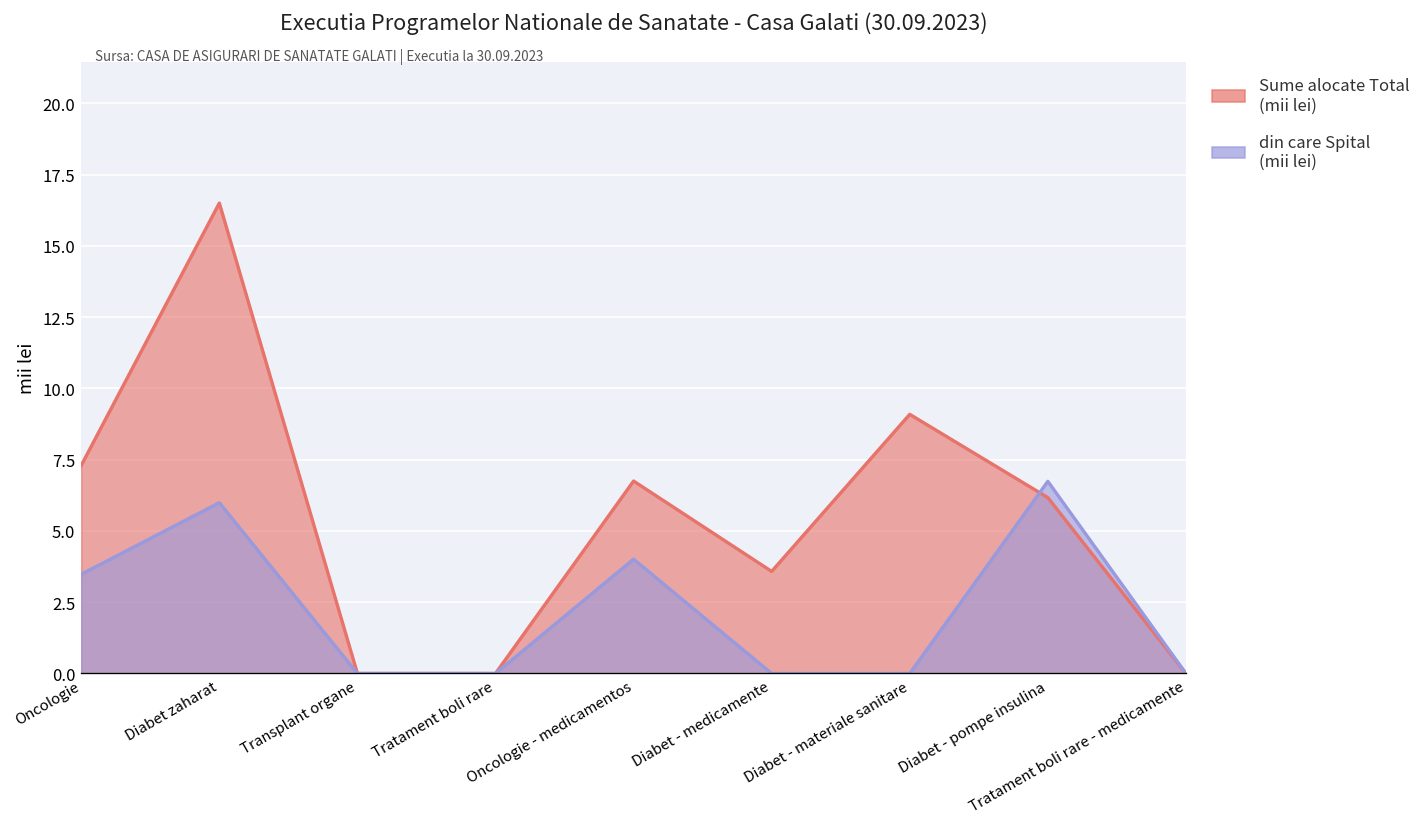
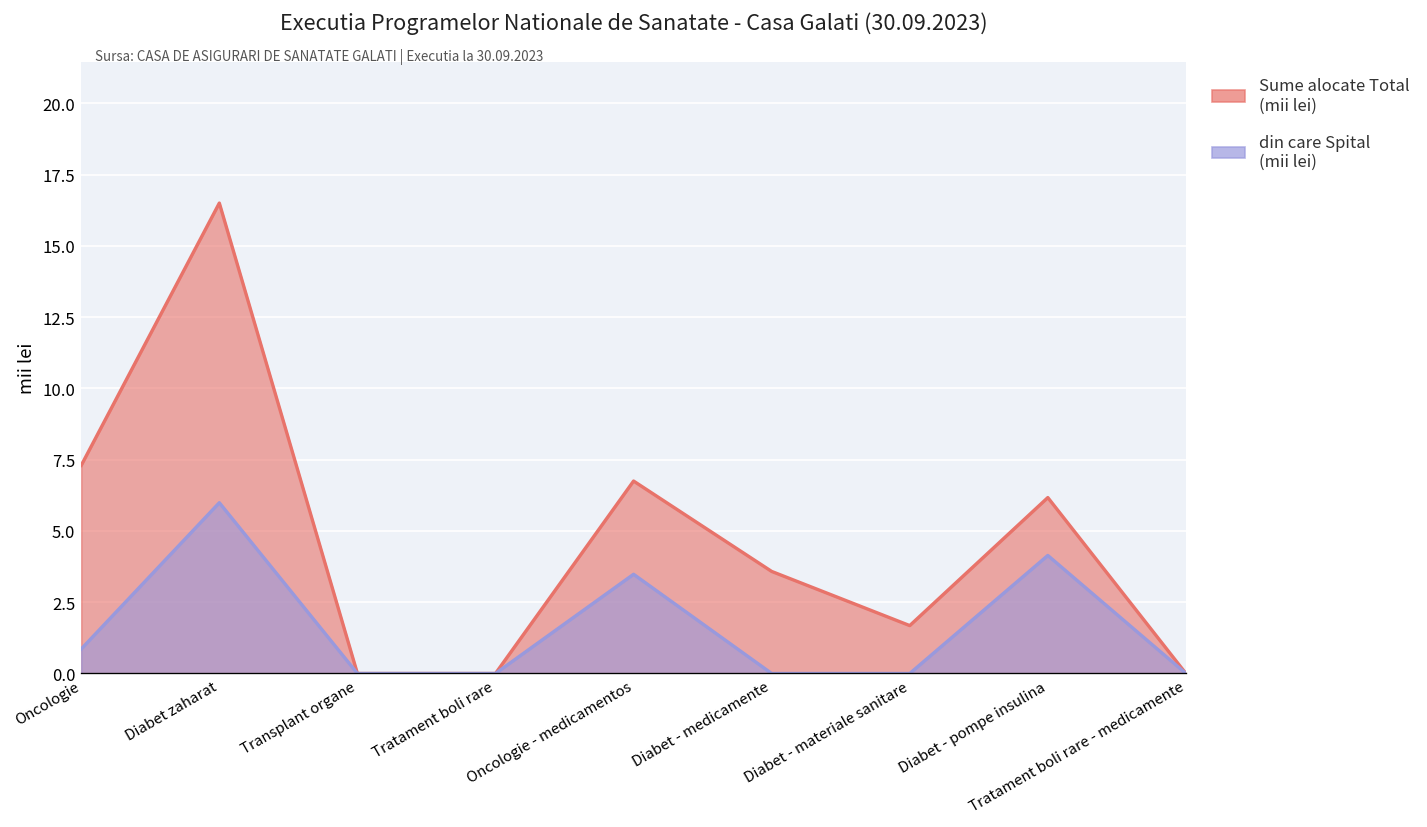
din care Spital (mii lei), Oncologie: 3.5 -> 0.9
din care Spital (mii lei), Oncologie - medicamentos: 4.0 -> 3.5
Sume alocate Total (mii lei), Diabet - materiale sanitare: 9.1 -> 1.7
din care Spital (mii lei), Diabet - pompe insulina: 6.7 -> 4.1
